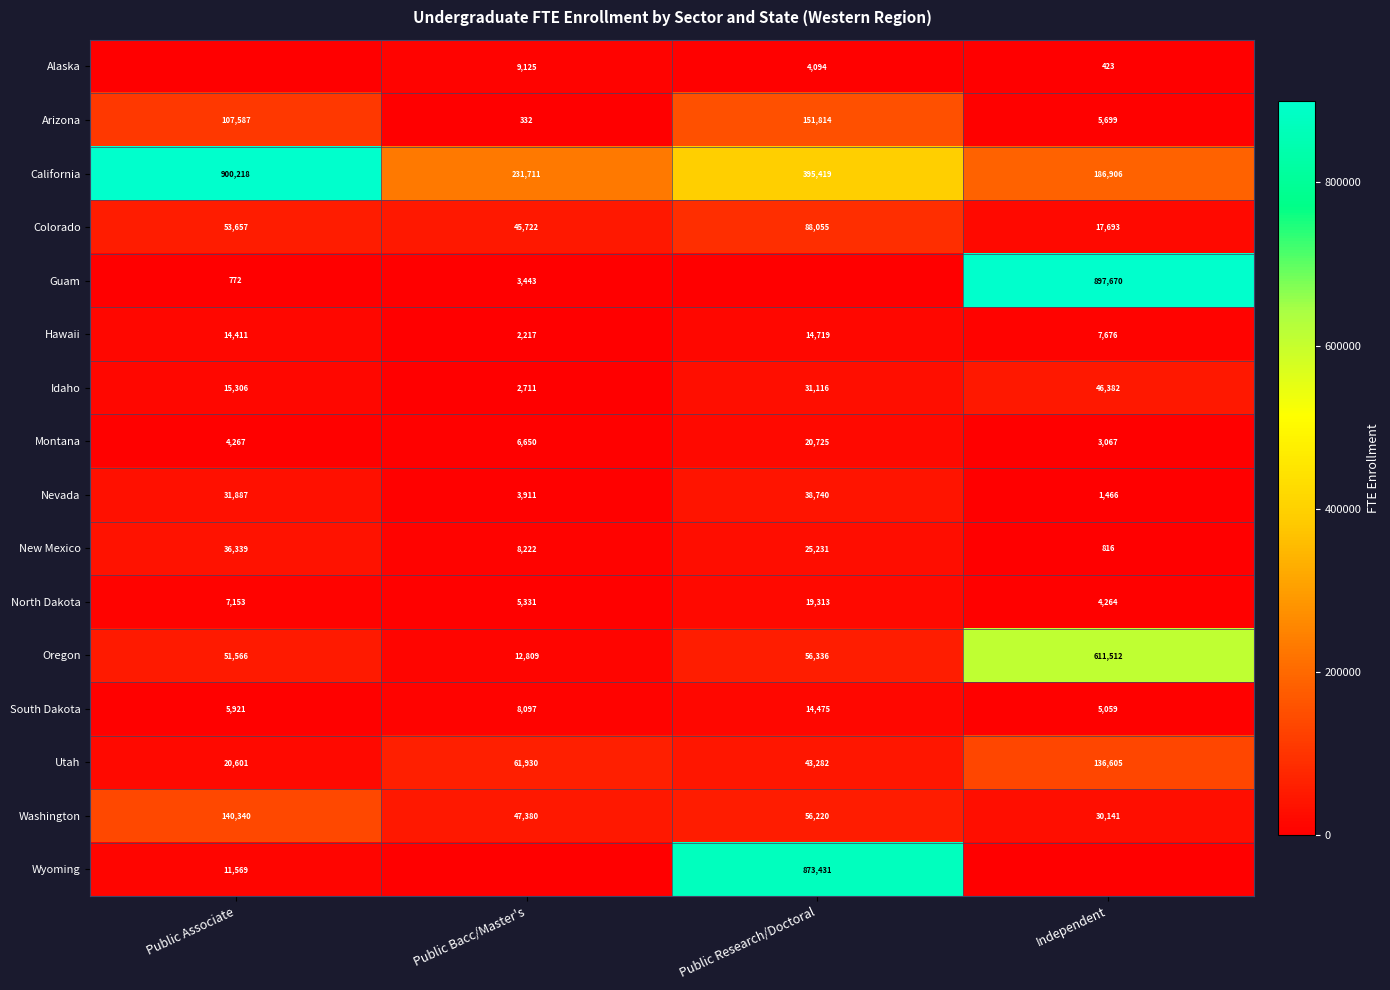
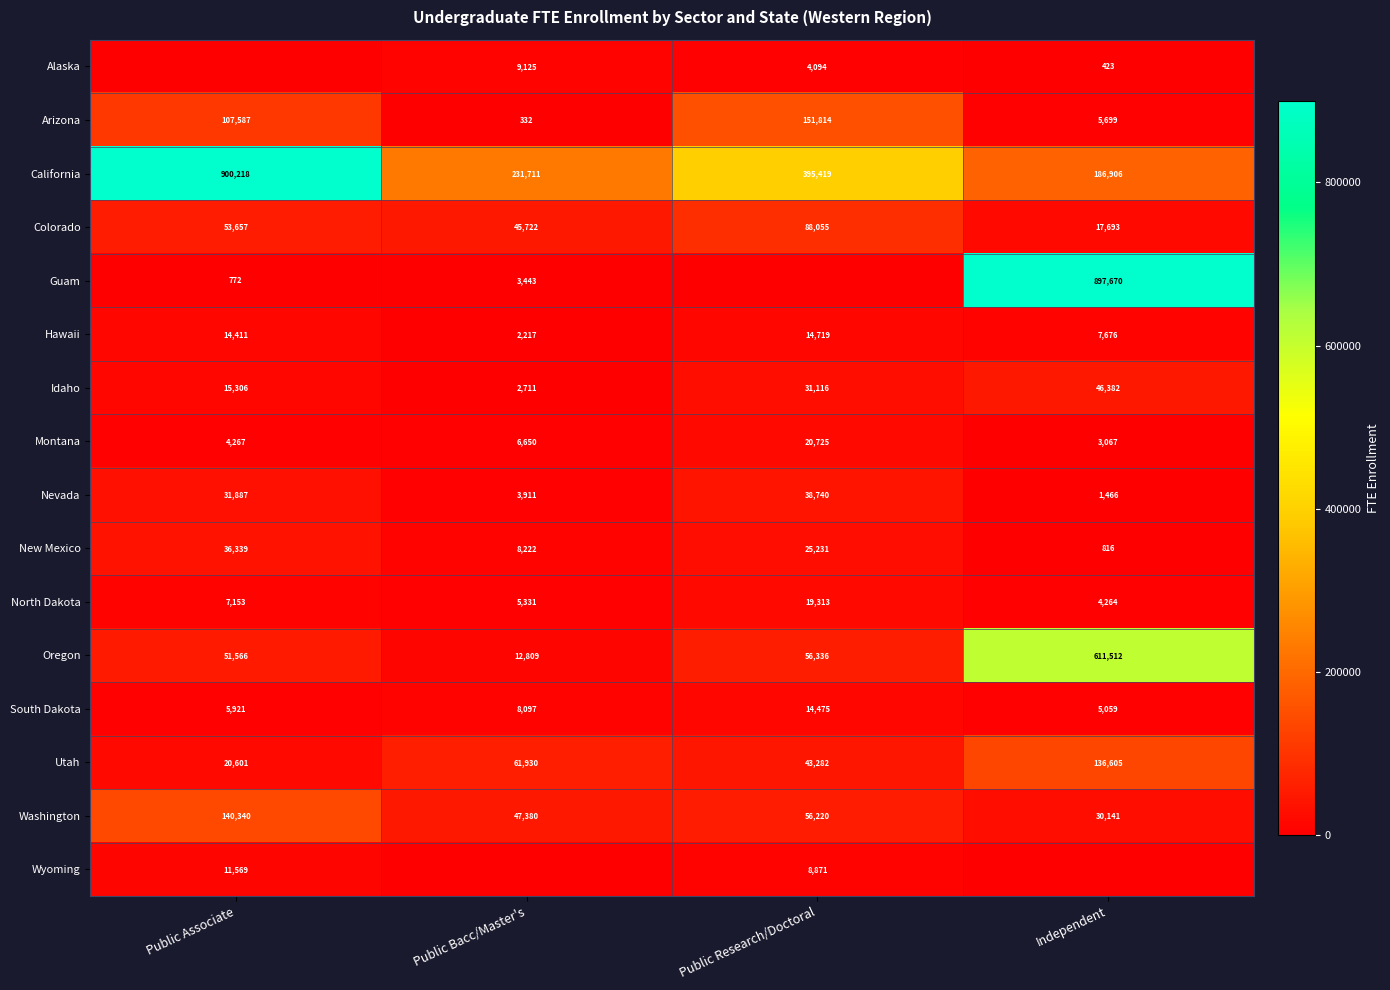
Wyoming, Public Research/Doctoral: 873,431 -> 8,871
